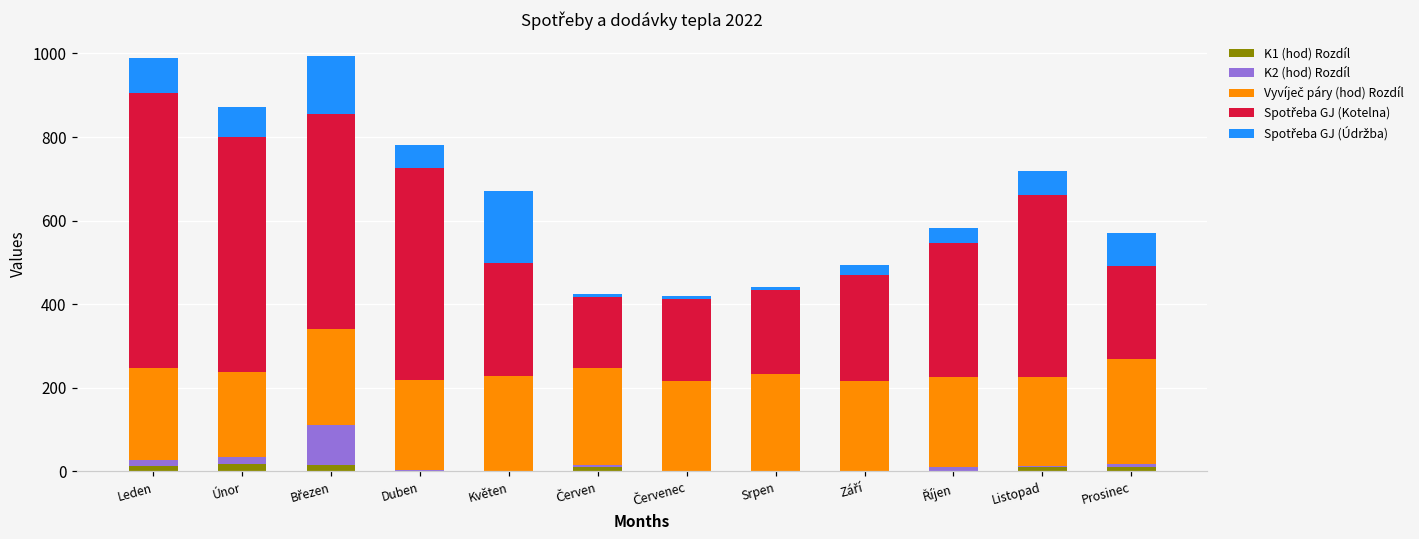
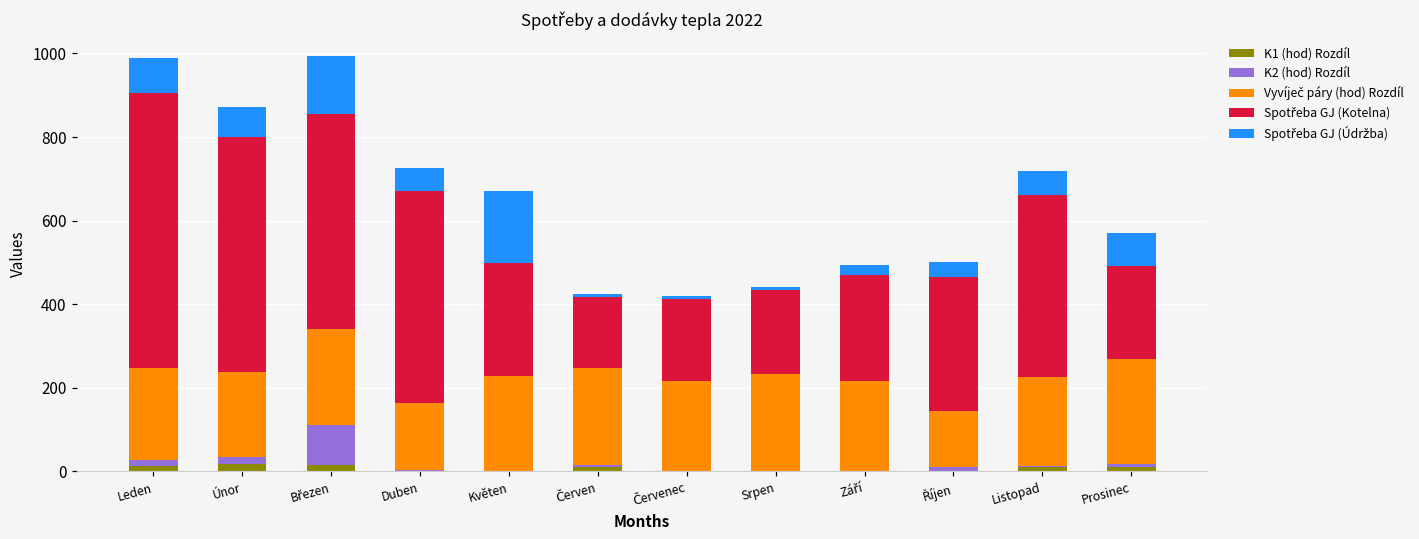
Vyvíječ páry (hod) Rozdíl, Duben: 220 -> 160
Vyvíječ páry (hod) Rozdíl, Říjen: 220 -> 130
